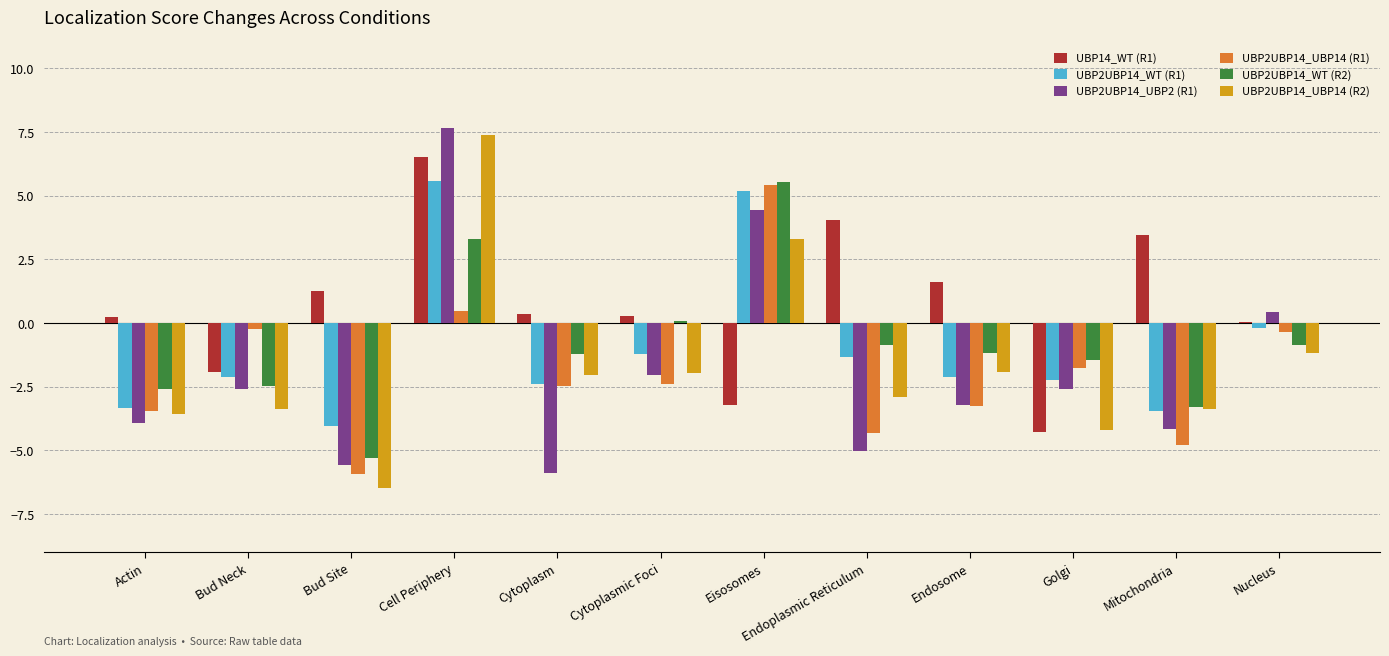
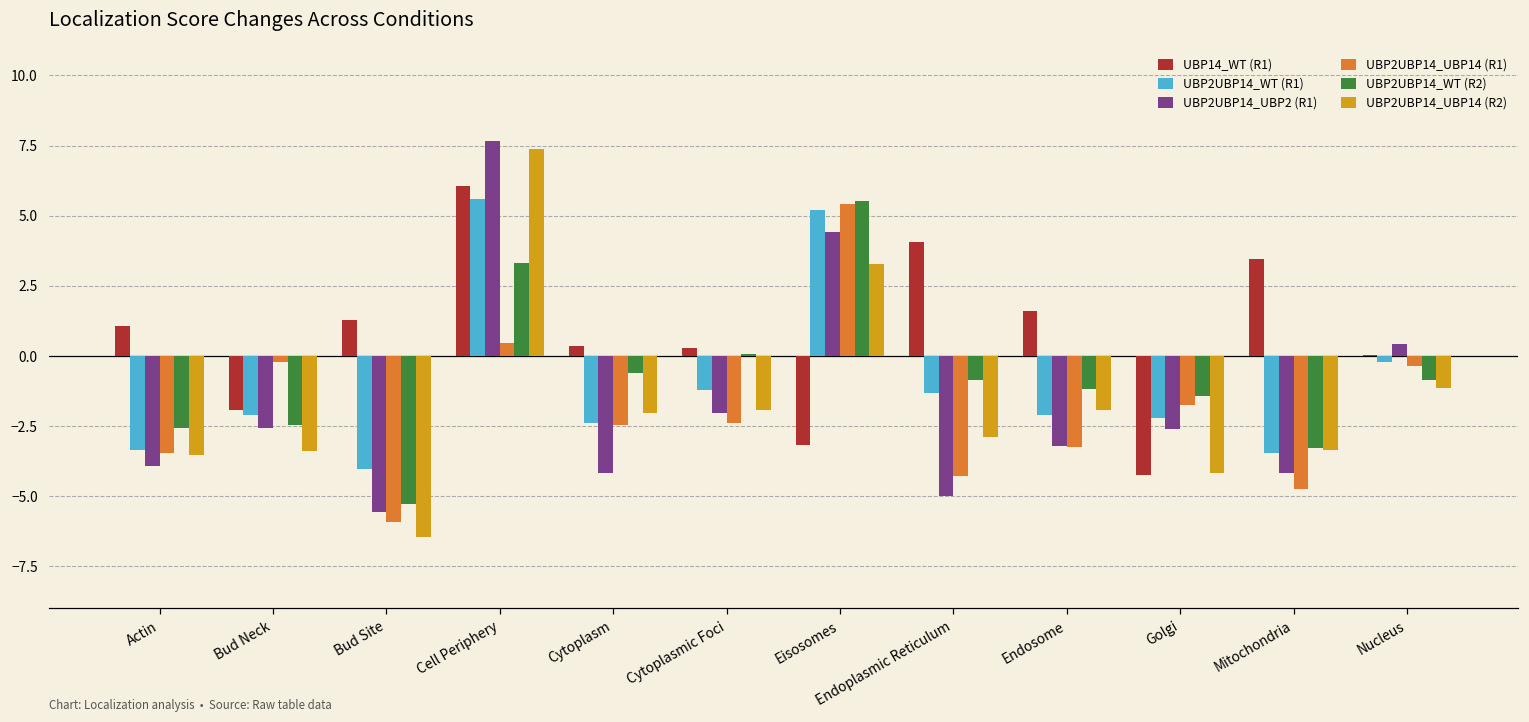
UBP14_WT (R1), Actin: 0.3 -> 1.1
UBP14_WT (R1), Cell Periphery: 6.5 -> 6.1
UBP2UBP14_UBP2 (R1), Cytoplasm: -5.9 -> -4.2
UBP2UBP14_WT (R2), Cytoplasm: -1.2 -> -0.6
